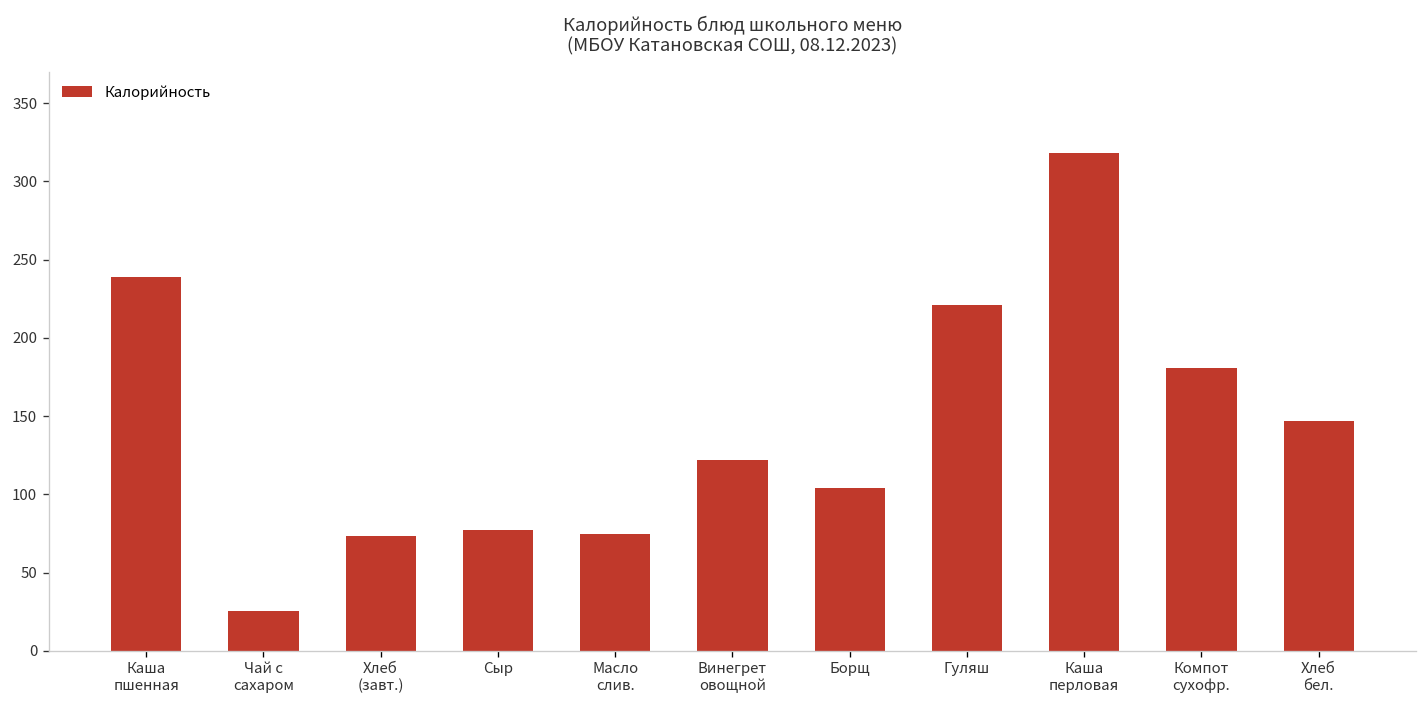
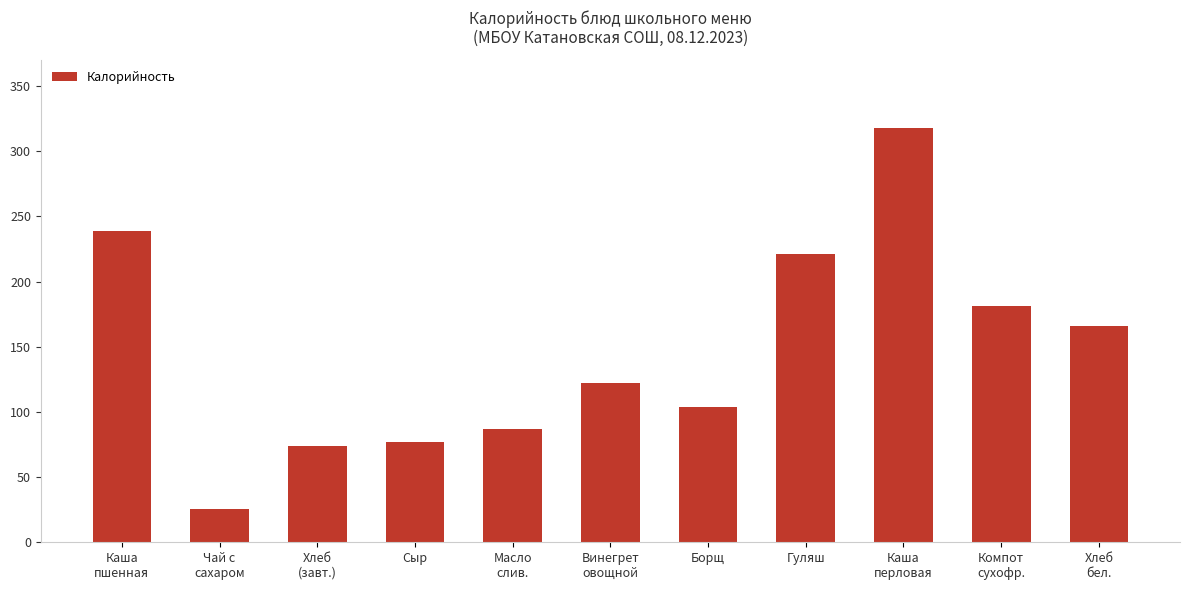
Масло слив.: 75 -> 87
Хлеб бел.: 147 -> 166
